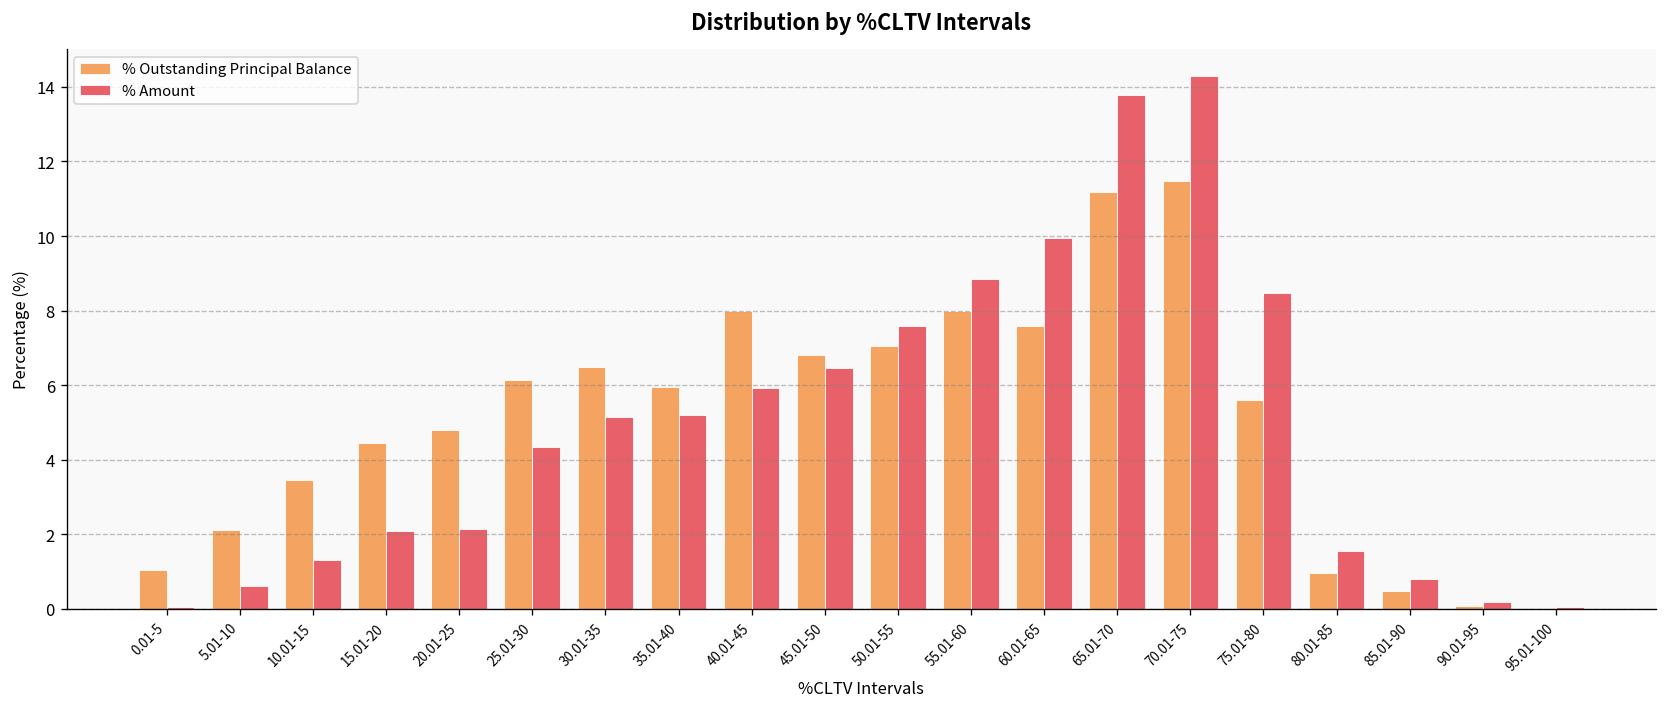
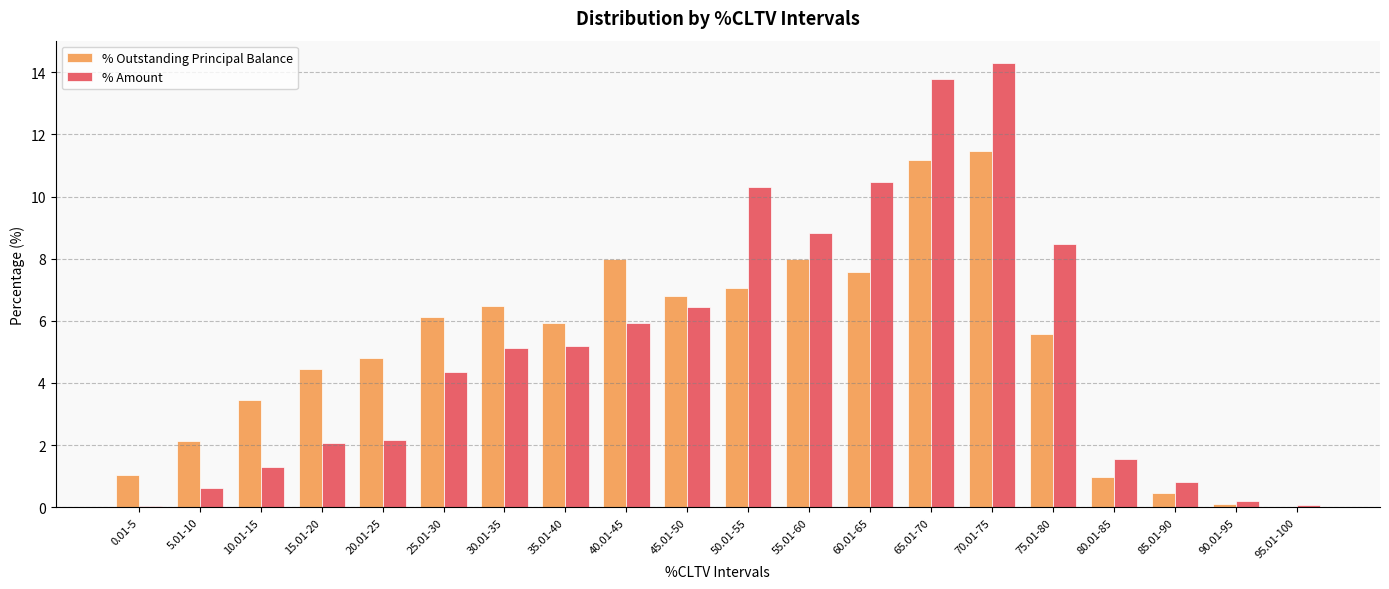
% Amount, 50.01-55: 7.6 -> 10.3
% Amount, 60.01-65: 10.0 -> 10.5
